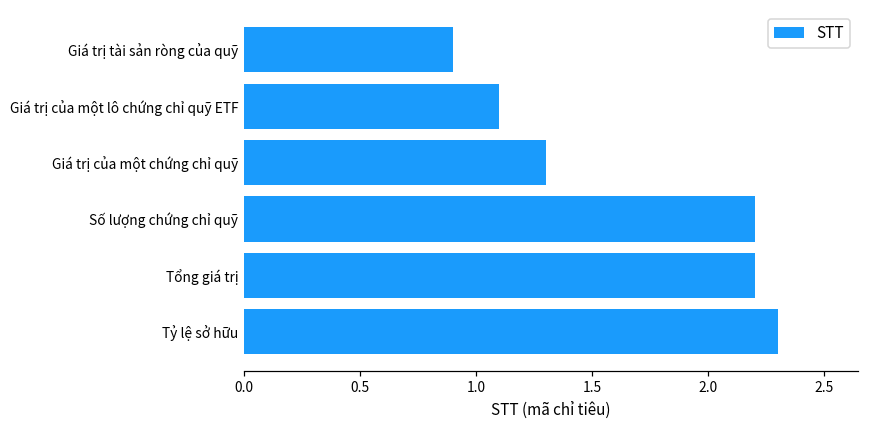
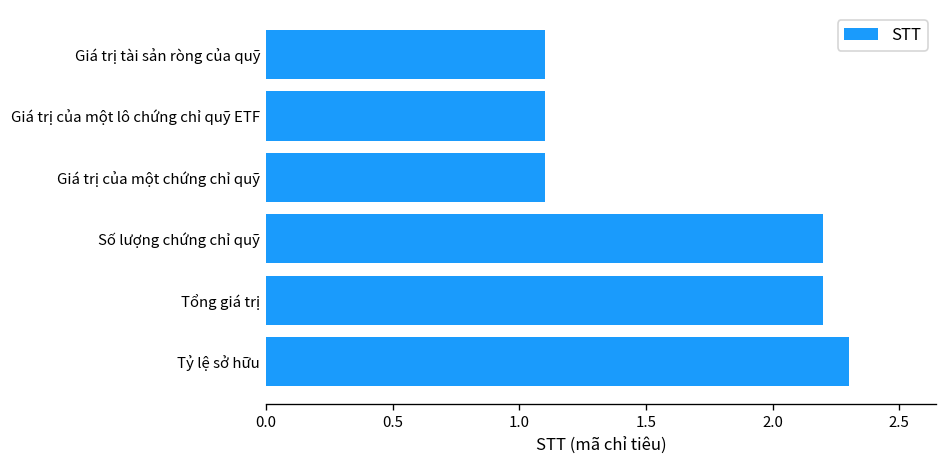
Giá trị tài sản ròng của quỹ: 0.9 -> 1.1
Giá trị của một chứng chỉ quỹ: 1.3 -> 1.1
